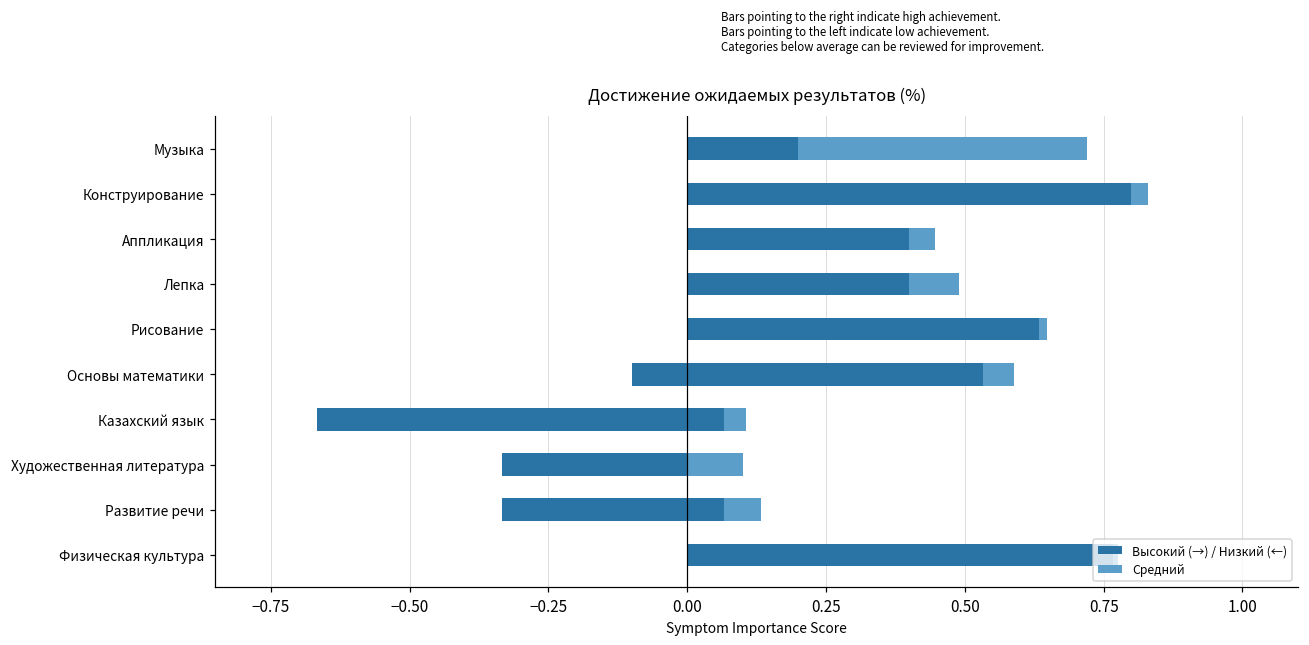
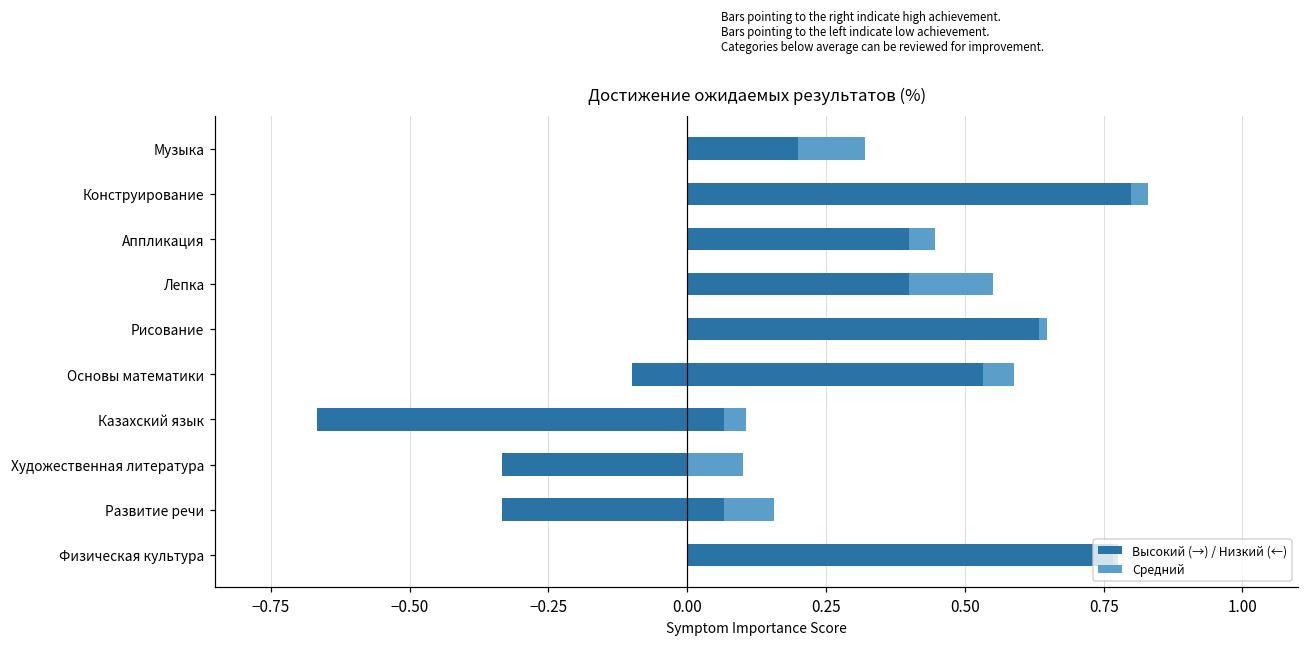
Средний, Музыка: 0.52 -> 0.12
Средний, Лепка: 0.09 -> 0.15
Средний, Развитие речи: 0.07 -> 0.09
